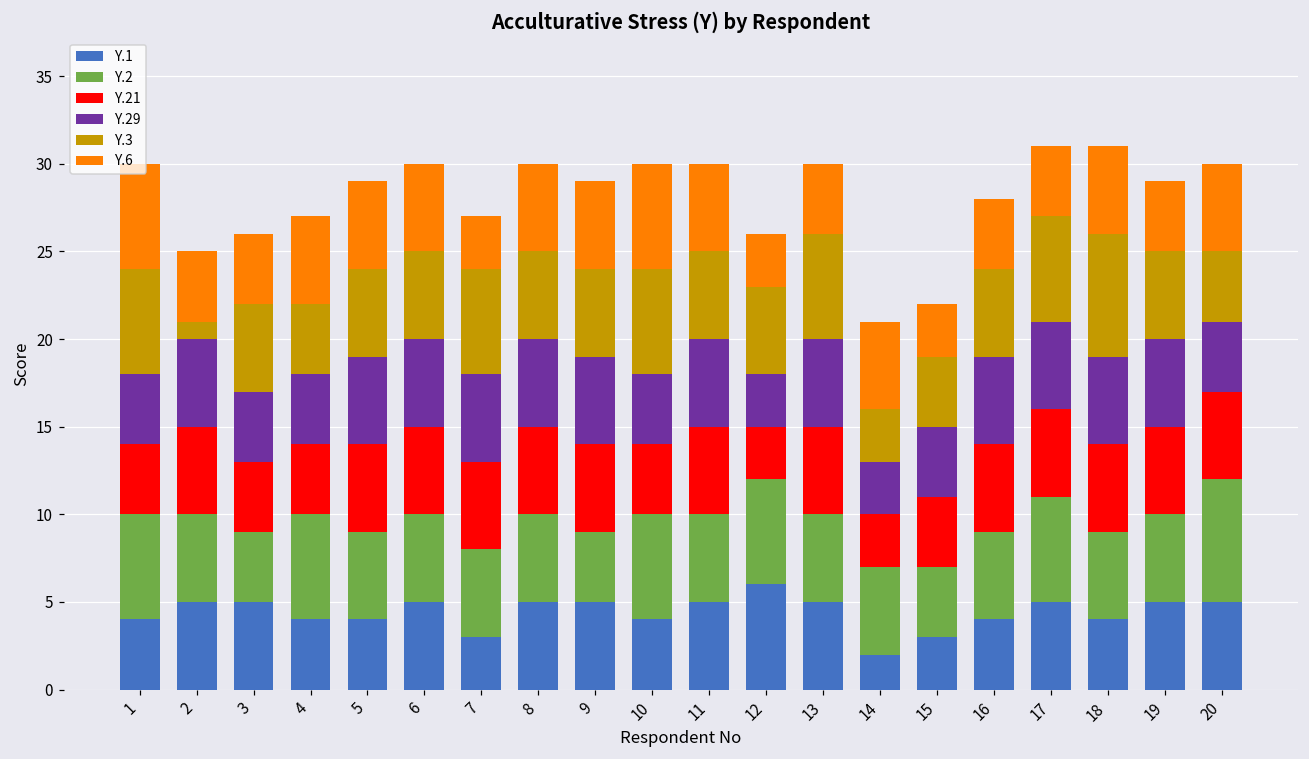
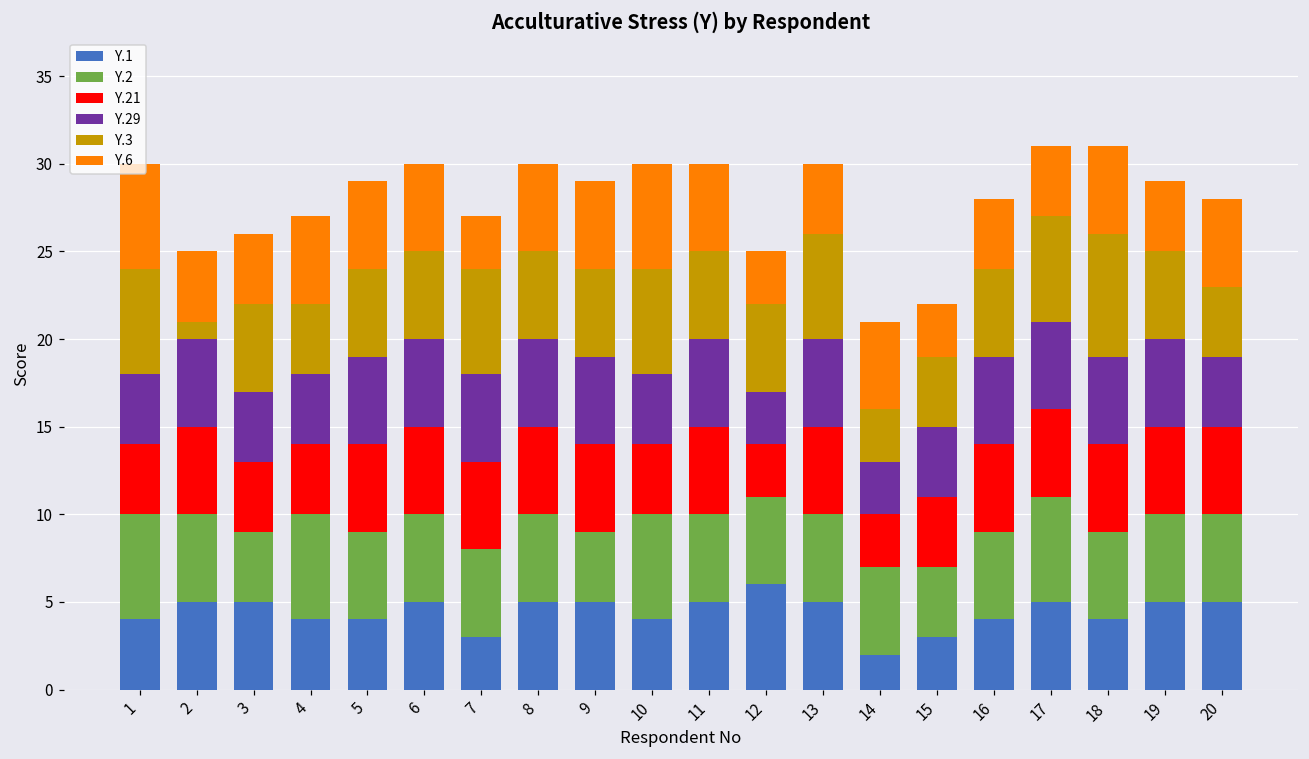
Y.2, 12: 6 -> 5
Y.2, 20: 7 -> 5
